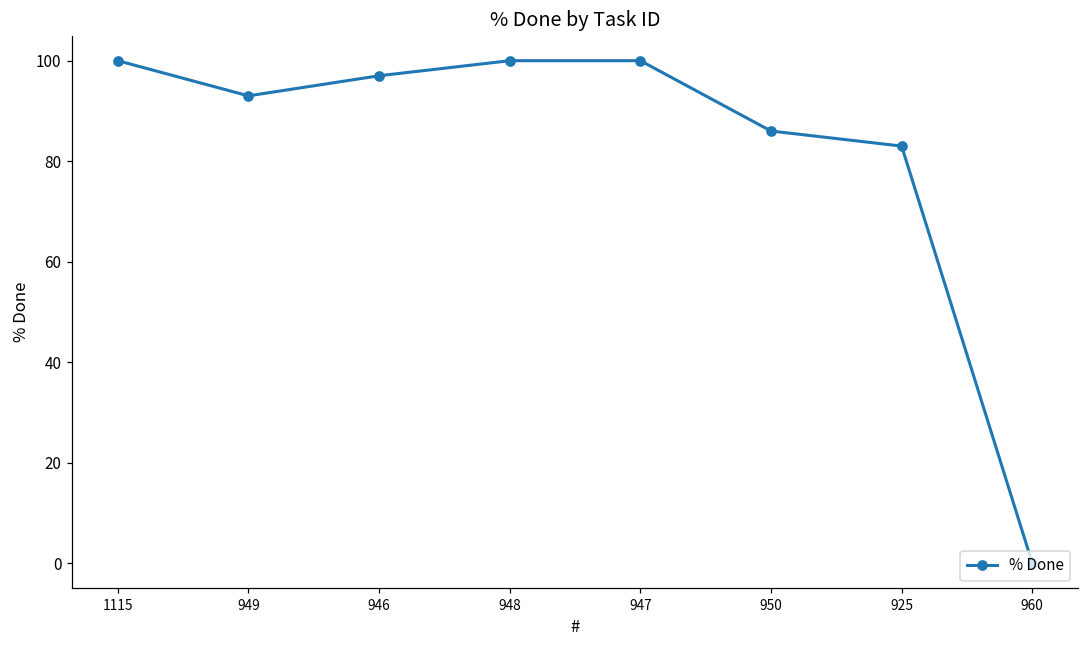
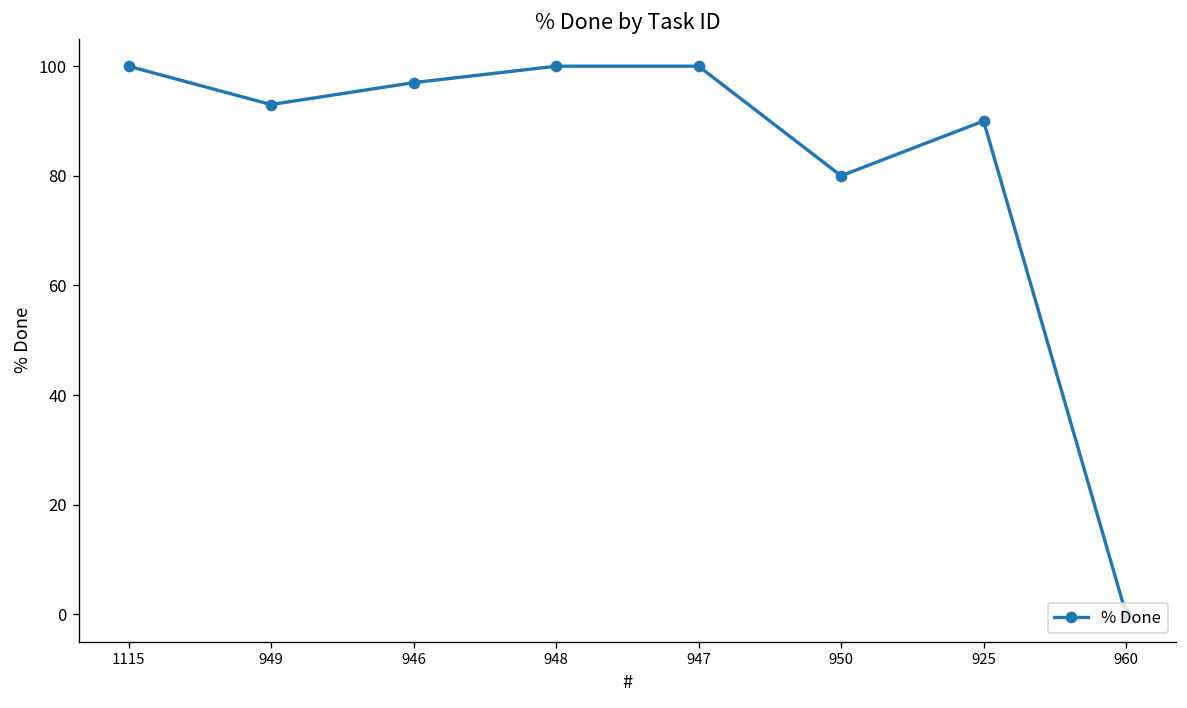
950: 86 -> 80
925: 83 -> 90
